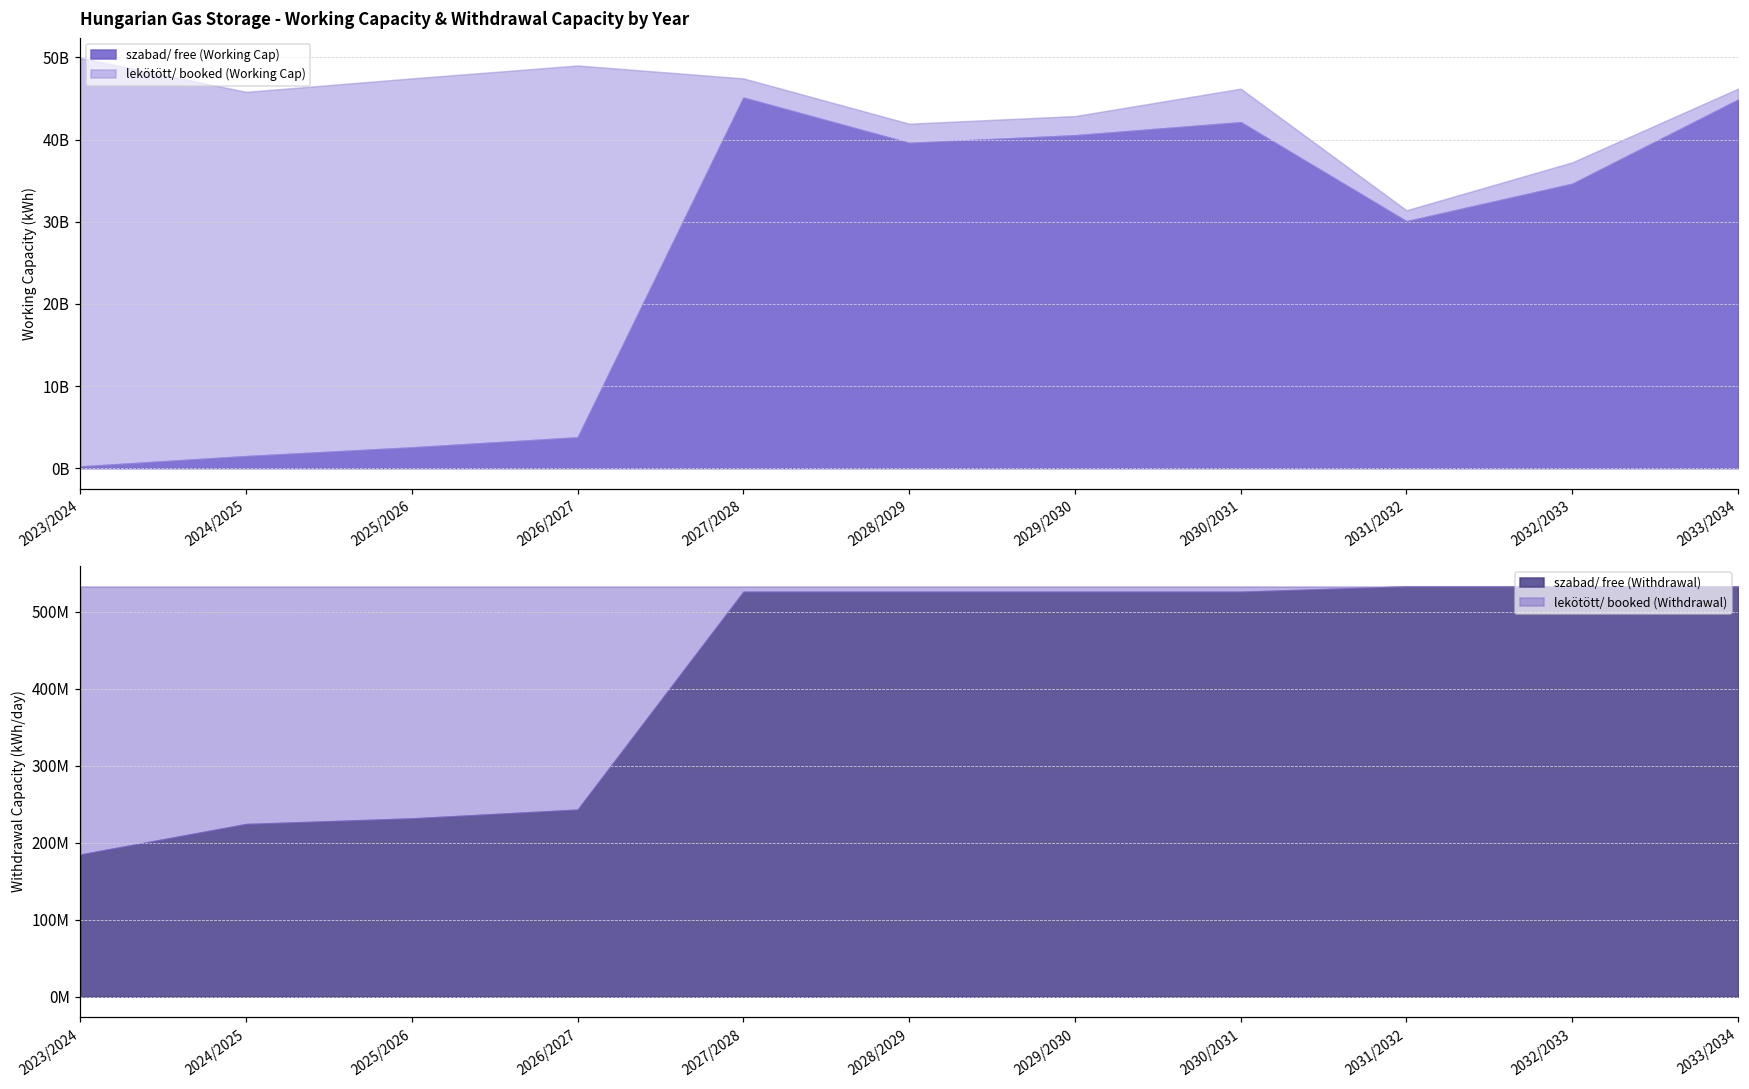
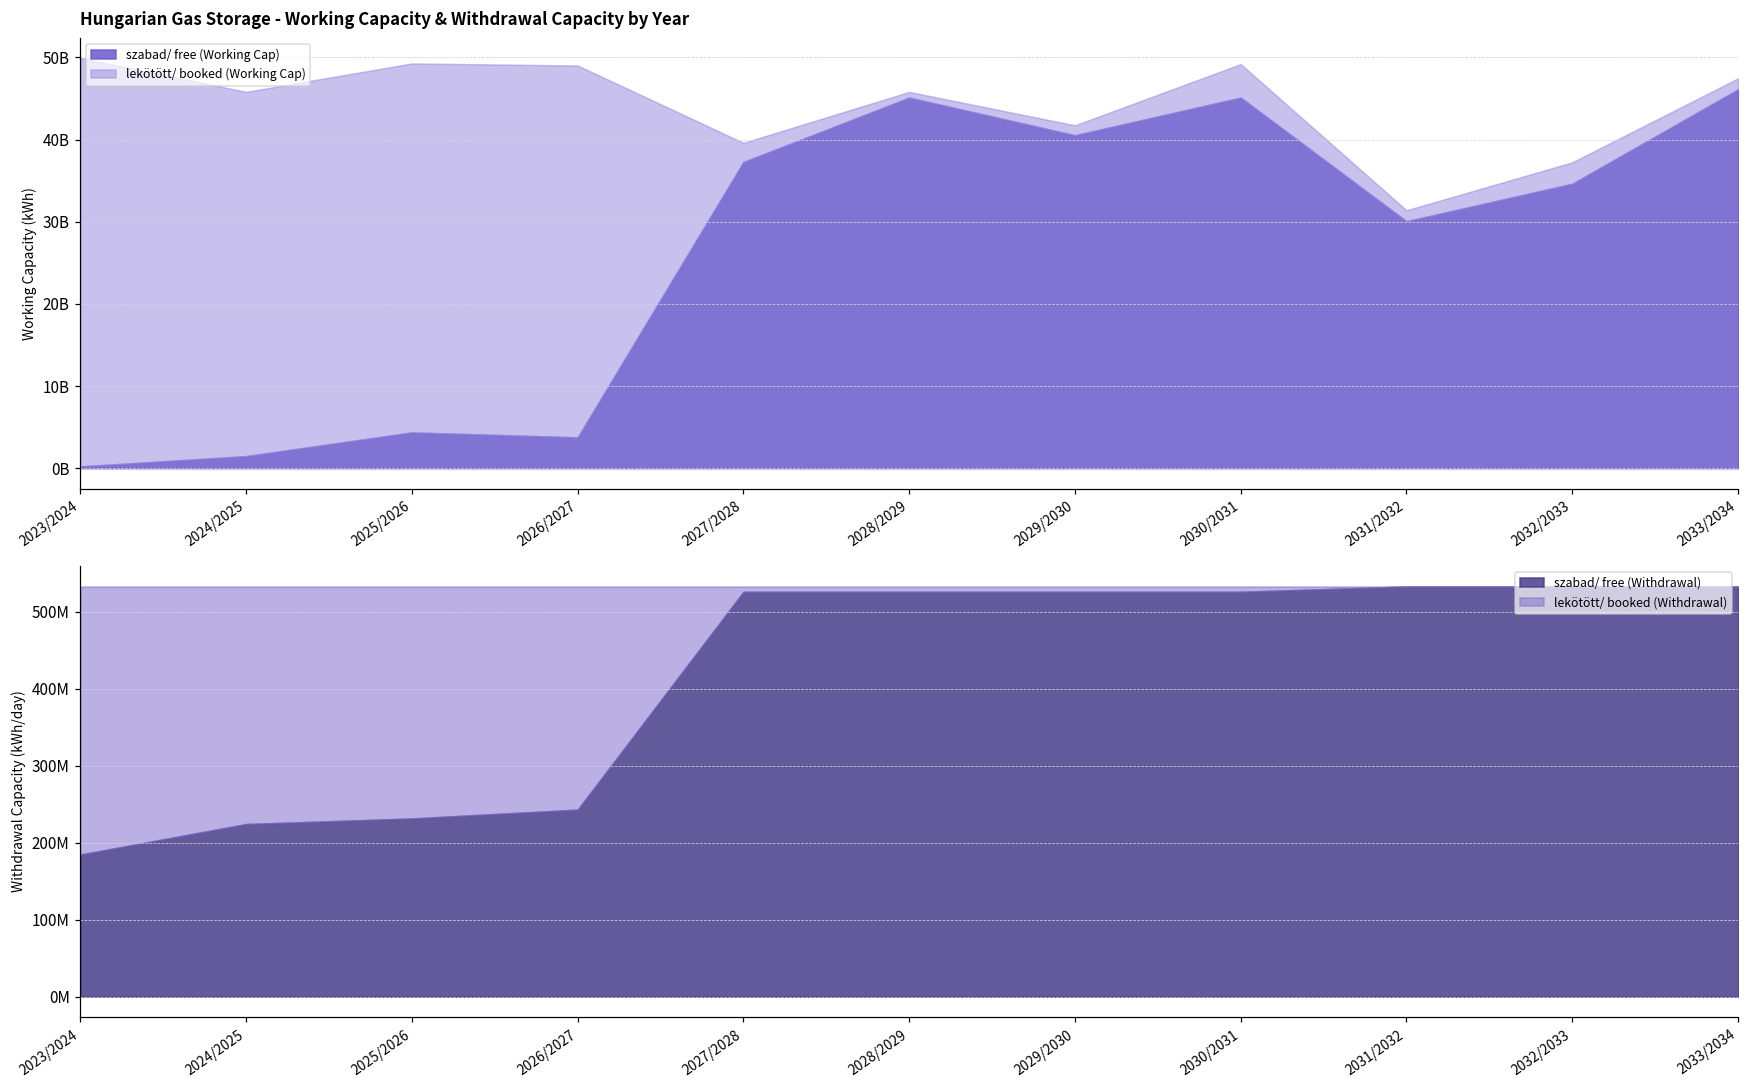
Hungarian Gas Storage - Working Capacity & Withdrawal Capacity by Year, szabad/ free (Working Cap), 2025/2026: 3000000000 -> 4000000000
Hungarian Gas Storage - Working Capacity & Withdrawal Capacity by Year, szabad/ free (Working Cap), 2027/2028: 45000000000 -> 37000000000
Hungarian Gas Storage - Working Capacity & Withdrawal Capacity by Year, szabad/ free (Working Cap), 2028/2029: 40000000000 -> 45000000000
Hungarian Gas Storage - Working Capacity & Withdrawal Capacity by Year, lekötött/ booked (Working Cap), 2028/2029: 2000000000 -> 1000000000
Hungarian Gas Storage - Working Capacity & Withdrawal Capacity by Year, lekötött/ booked (Working Cap), 2029/2030: 2000000000 -> 1000000000
Hungarian Gas Storage - Working Capacity & Withdrawal Capacity by Year, szabad/ free (Working Cap), 2030/2031: 42000000000 -> 45000000000
Hungarian Gas Storage - Working Capacity & Withdrawal Capacity by Year, szabad/ free (Working Cap), 2033/2034: 45000000000 -> 46000000000
